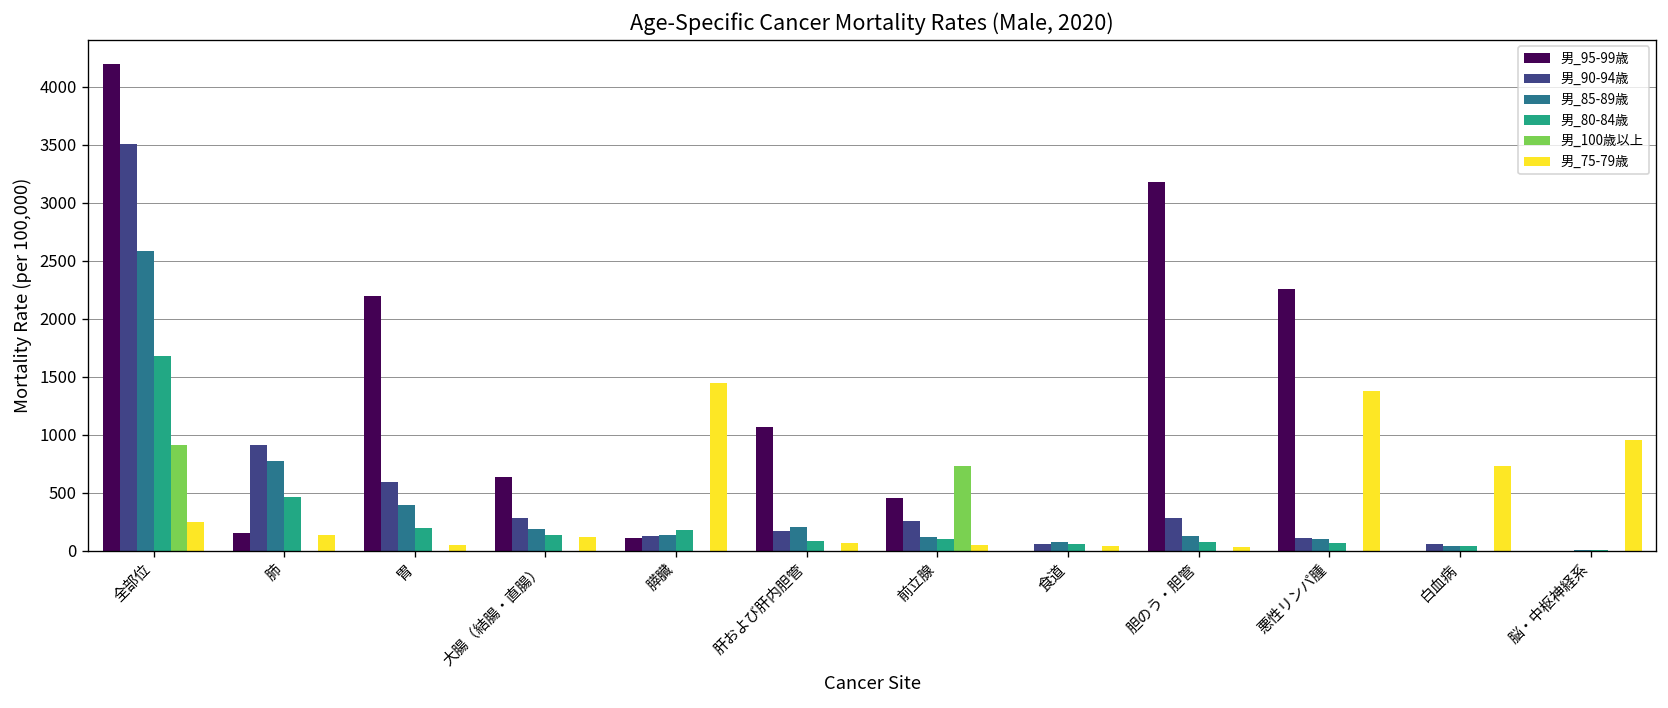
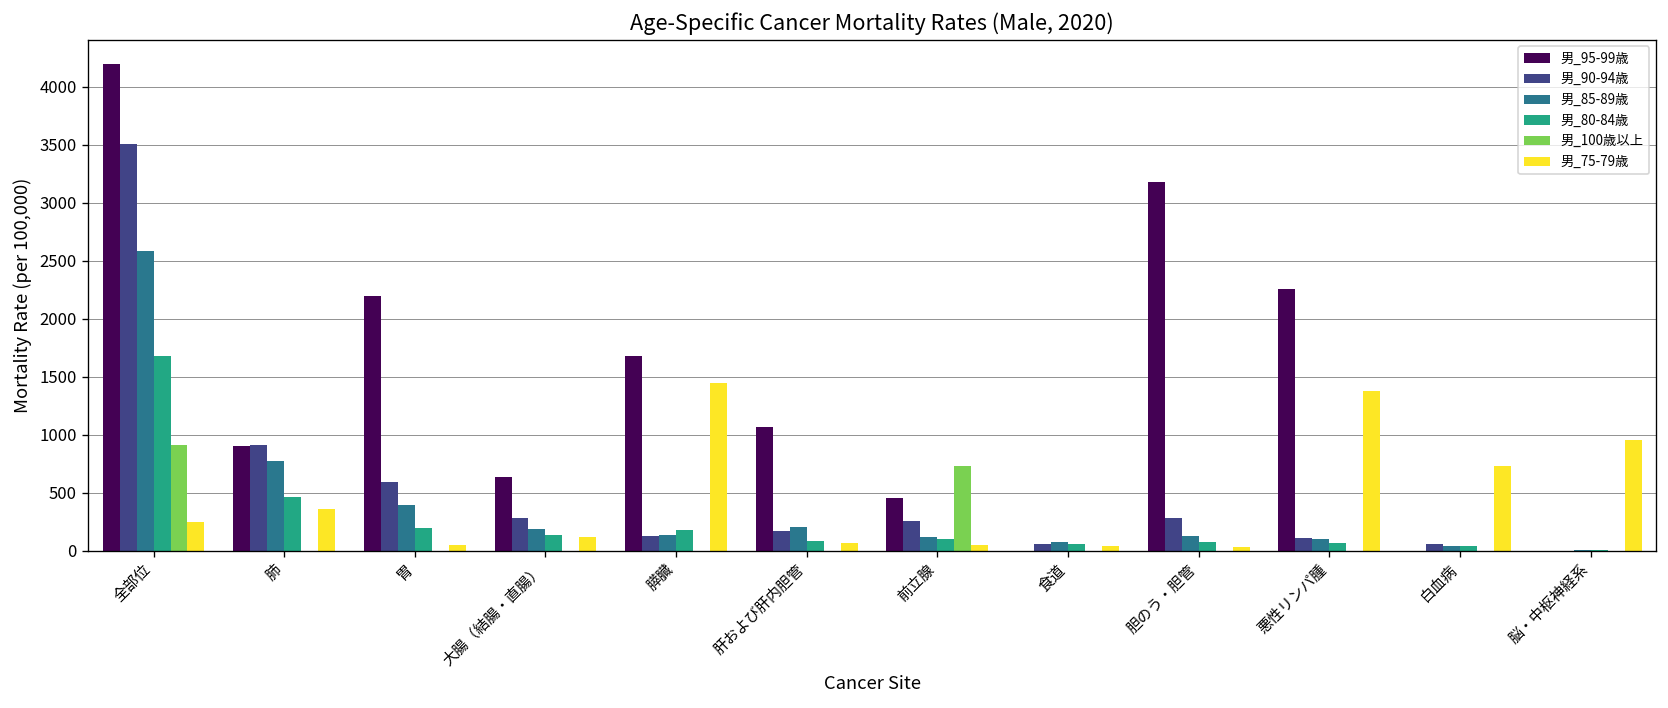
男_95-99歳, 肺: 200 -> 900
男_75-79歳, 肺: 100 -> 400
男_95-99歳, 膵臓: 100 -> 1700
